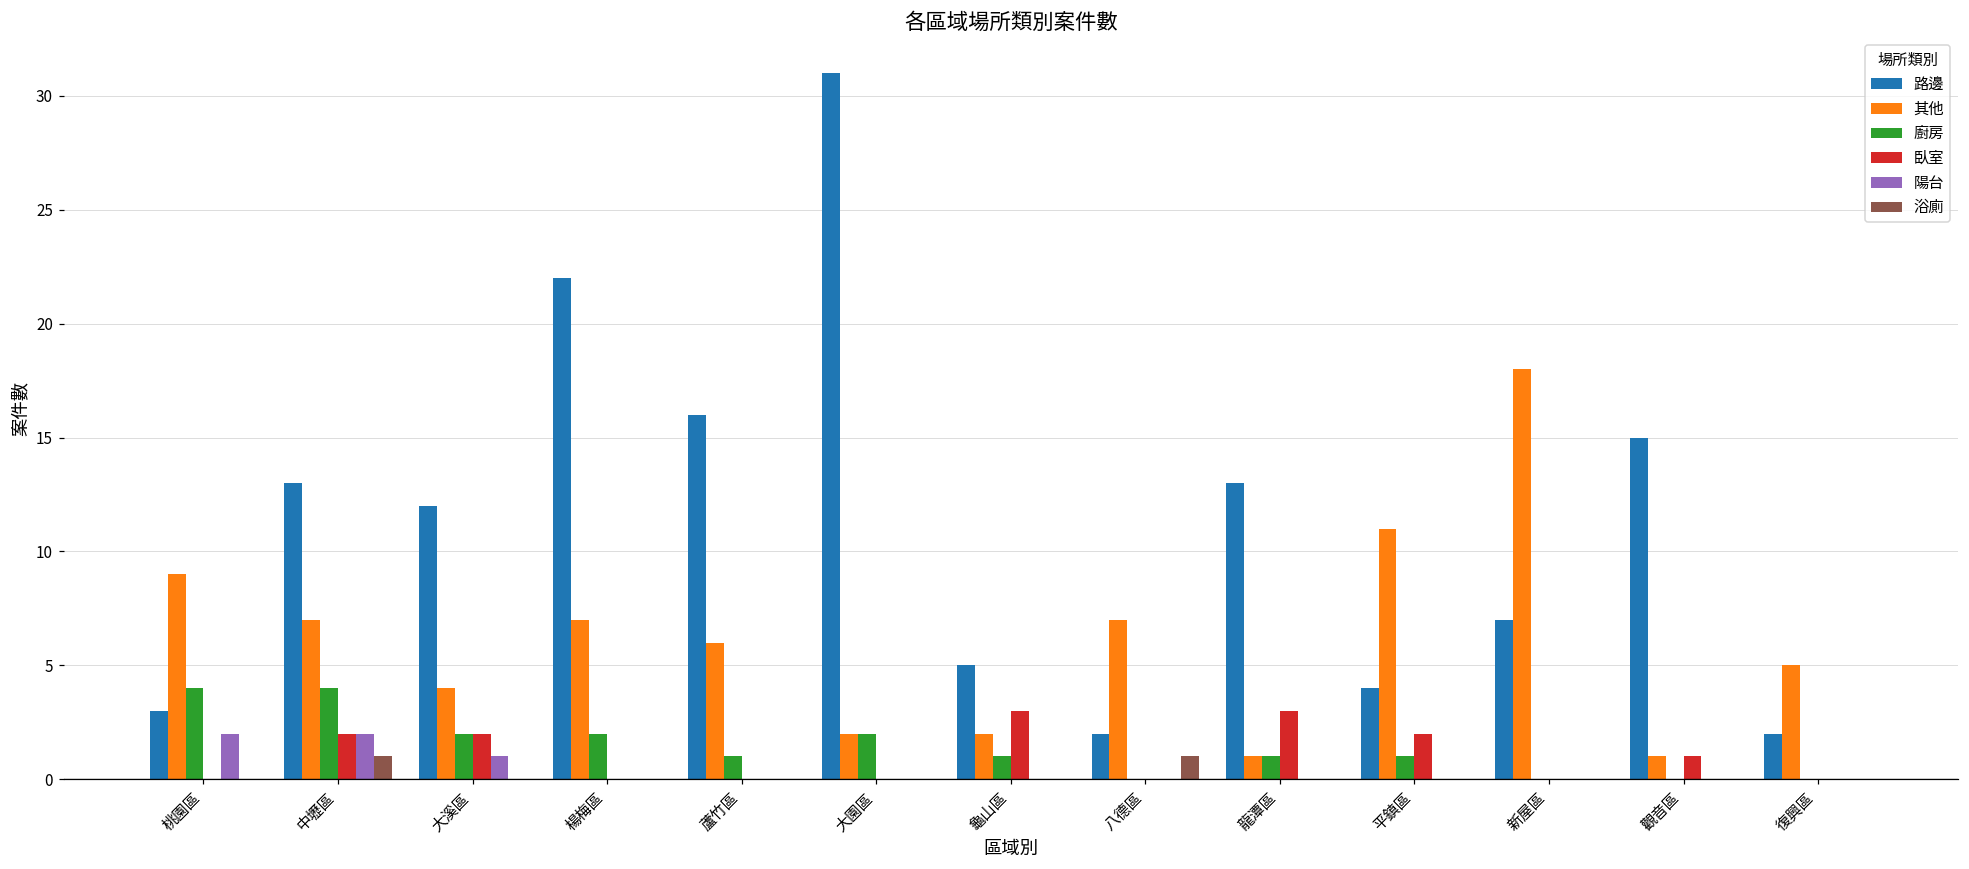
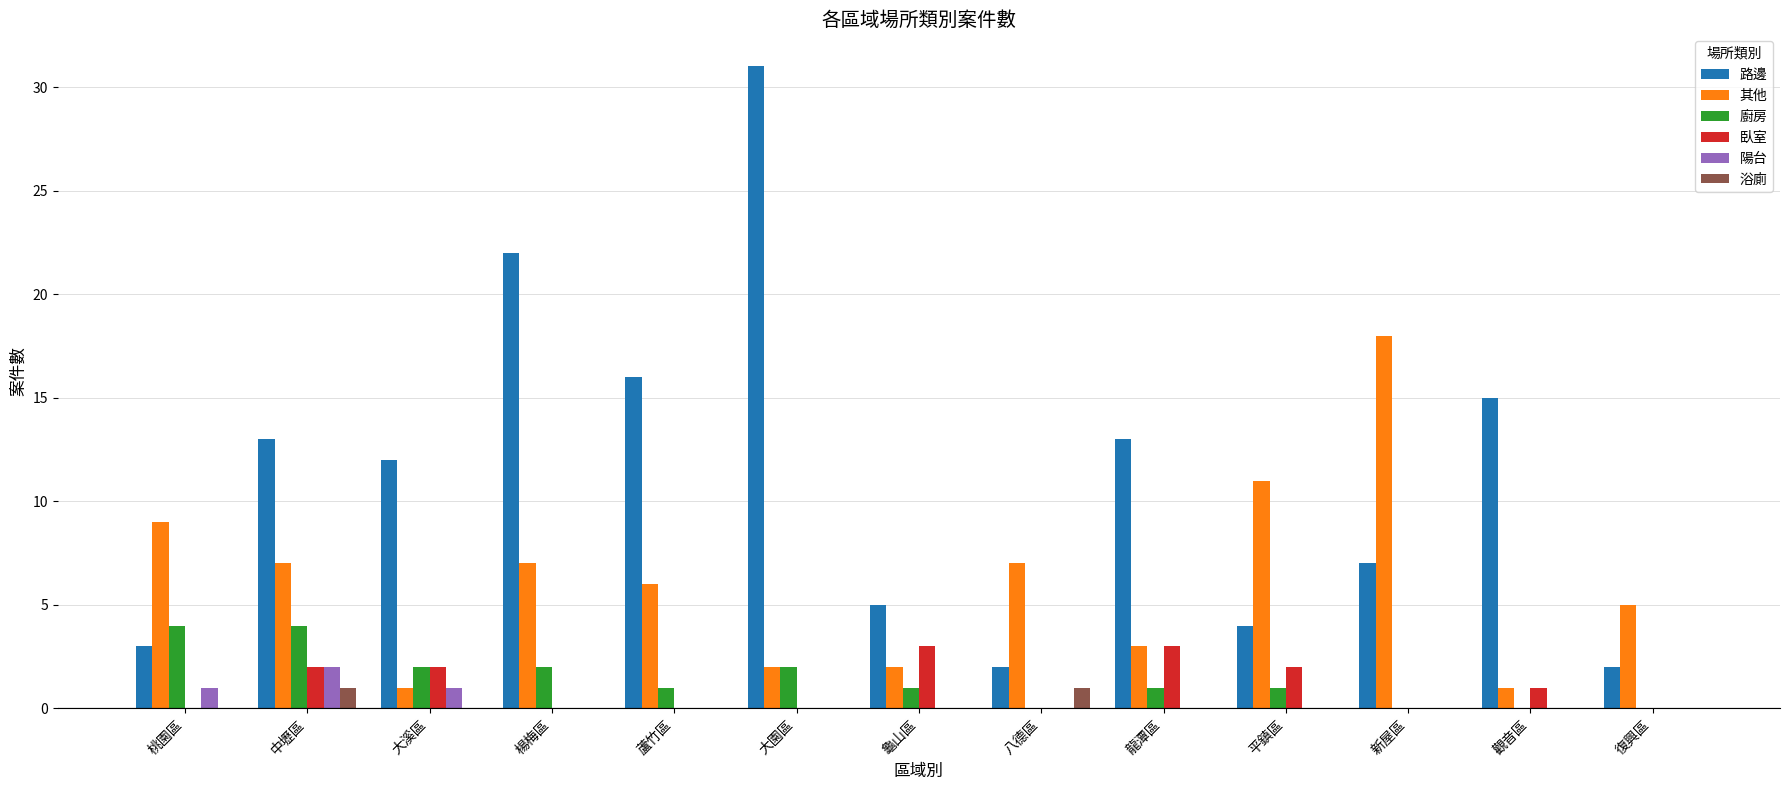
陽台, 桃園區: 2 -> 1
其他, 大溪區: 4 -> 1
其他, 龍潭區: 1 -> 3
